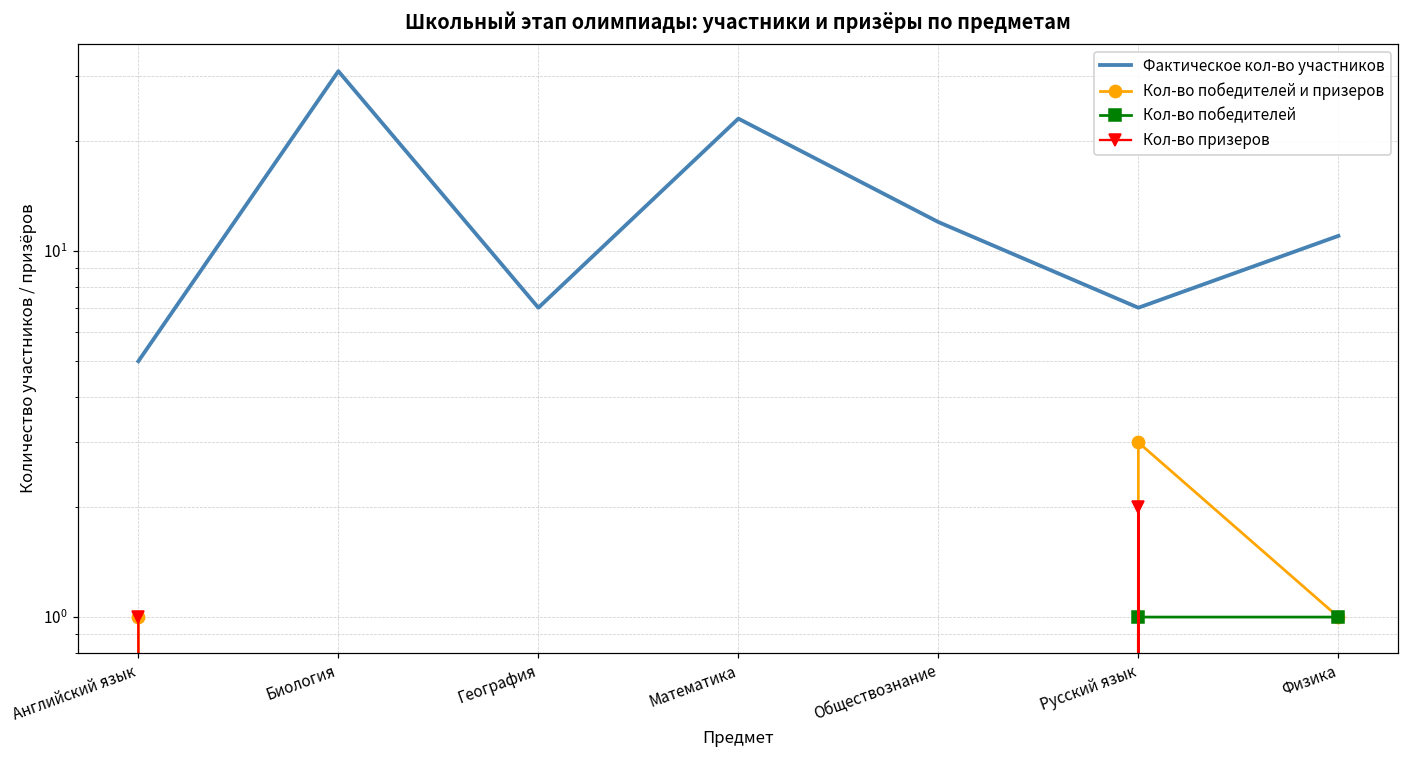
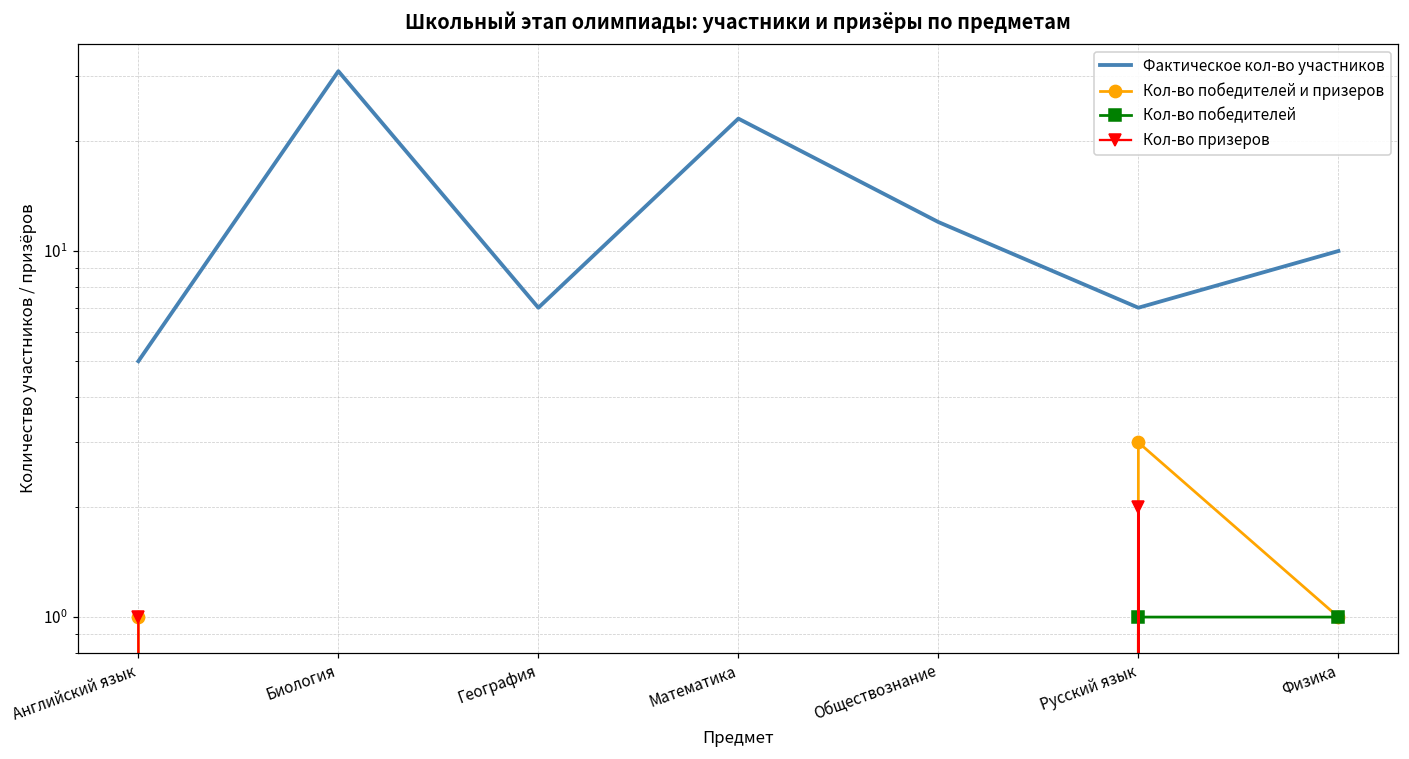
Фактическое кол-во участников, Физика: 11 -> 10
